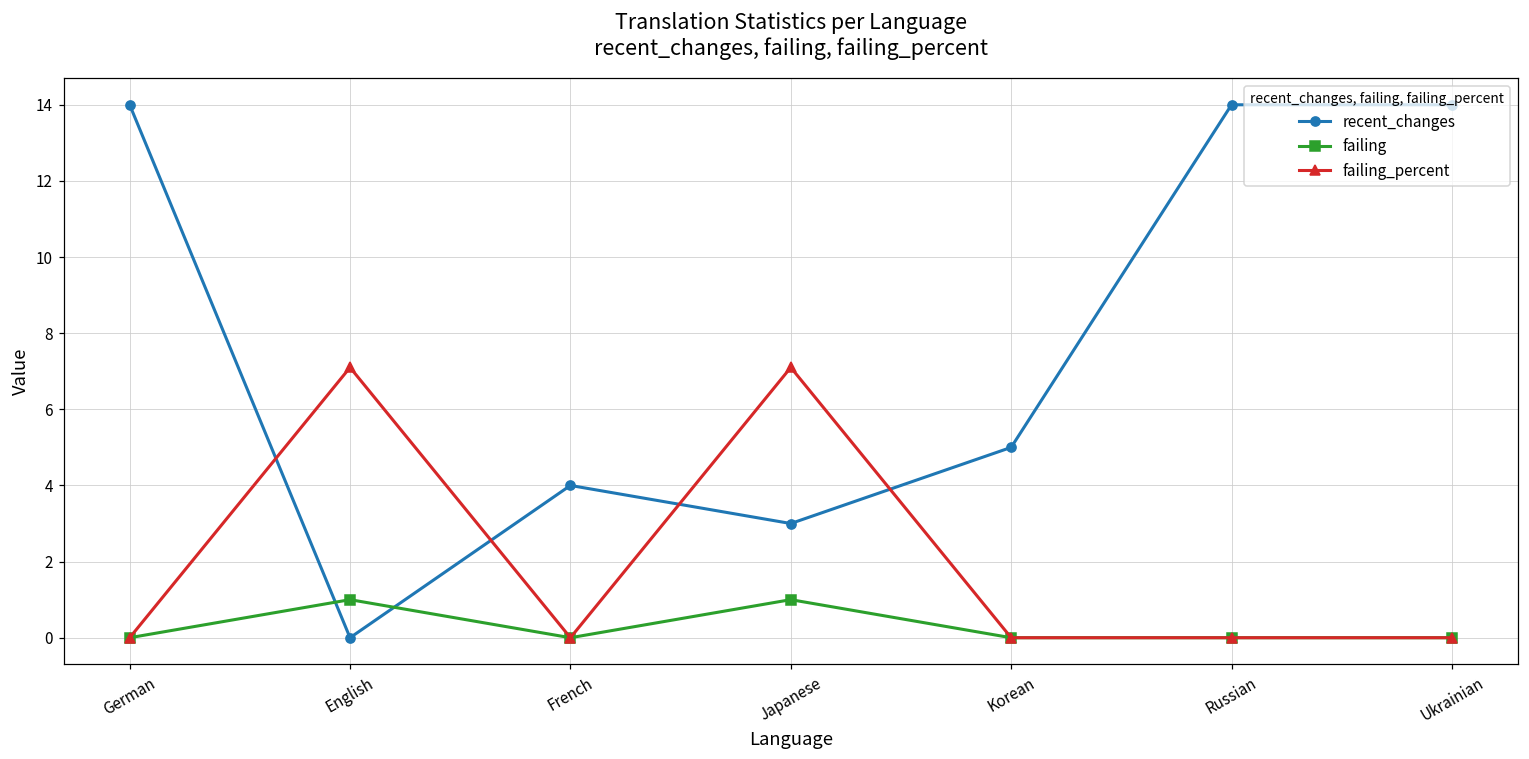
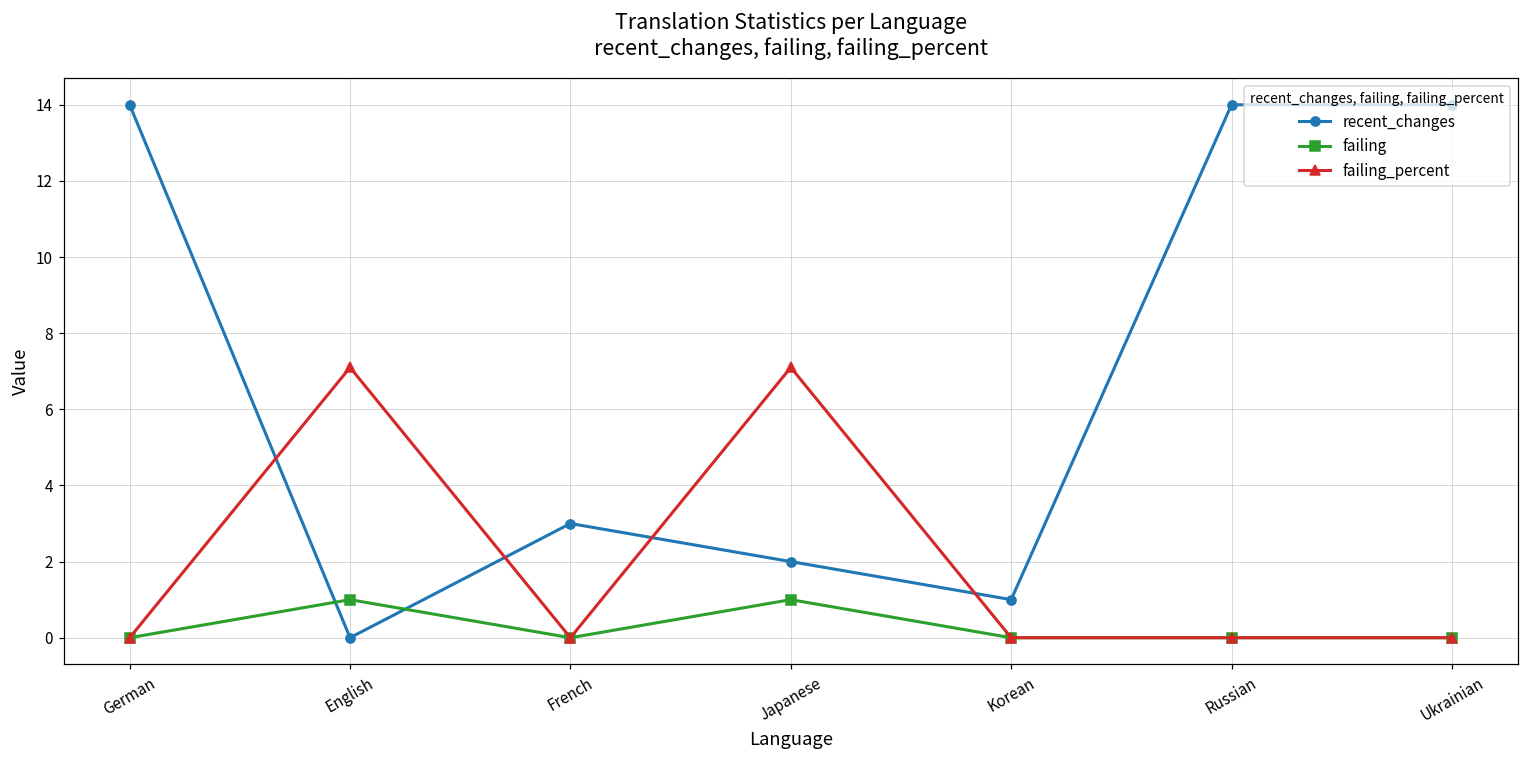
recent_changes, French: 4 -> 3
recent_changes, Japanese: 3 -> 2
recent_changes, Korean: 5 -> 1
